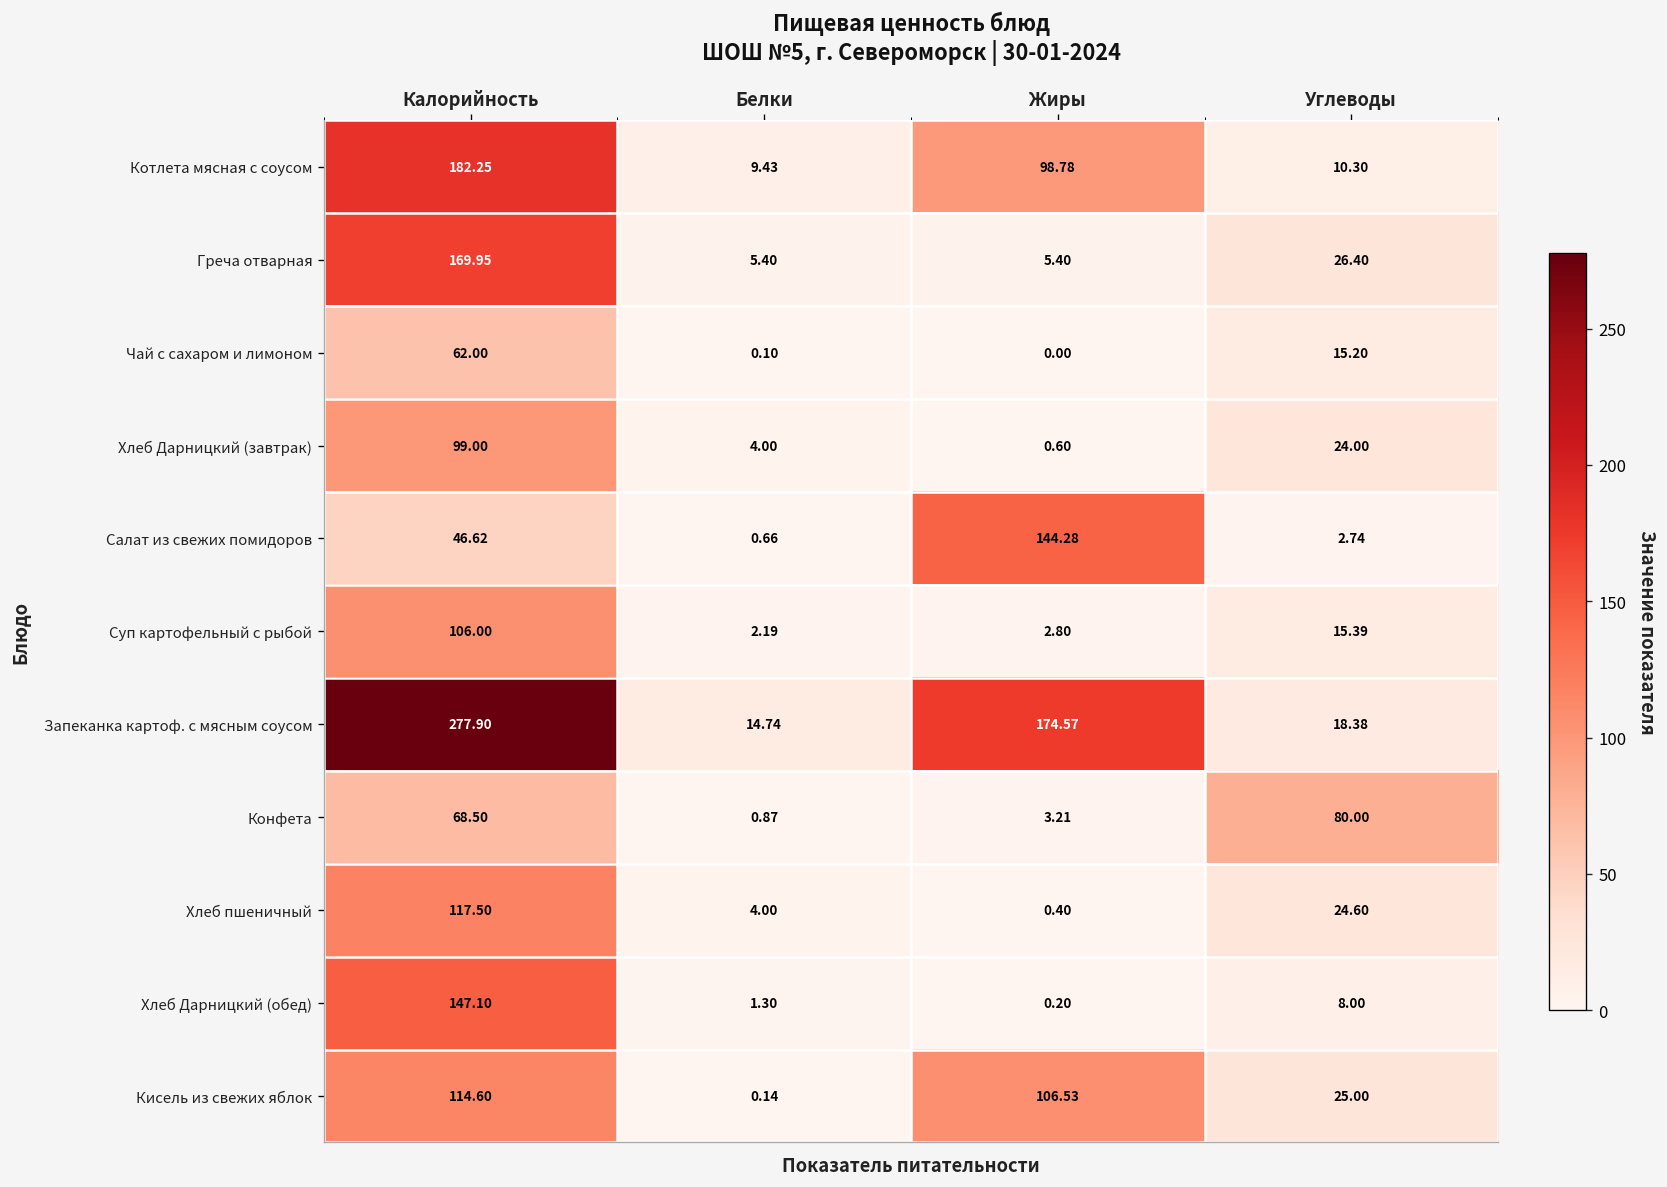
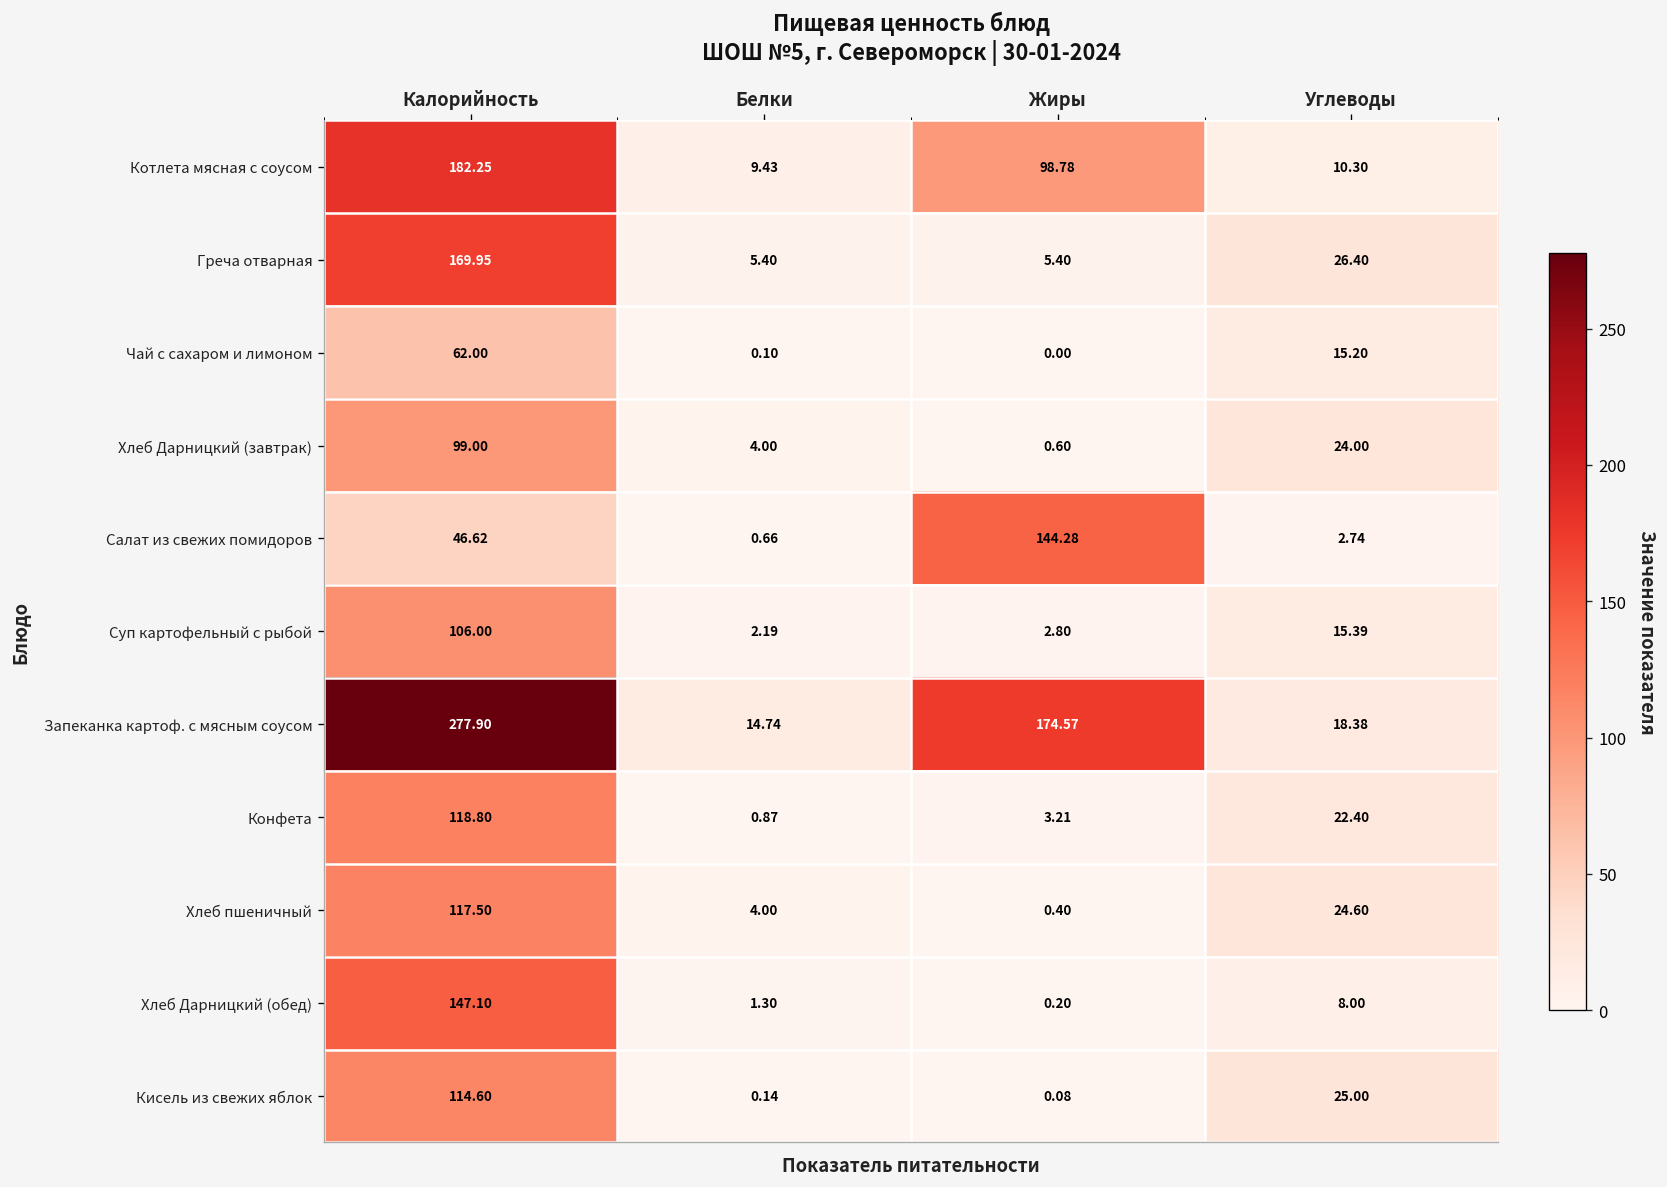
Конфета, Калорийность: 68.50 -> 118.80
Конфета, Углеводы: 80.00 -> 22.40
Кисель из свежих яблок, Жиры: 106.53 -> 0.08
